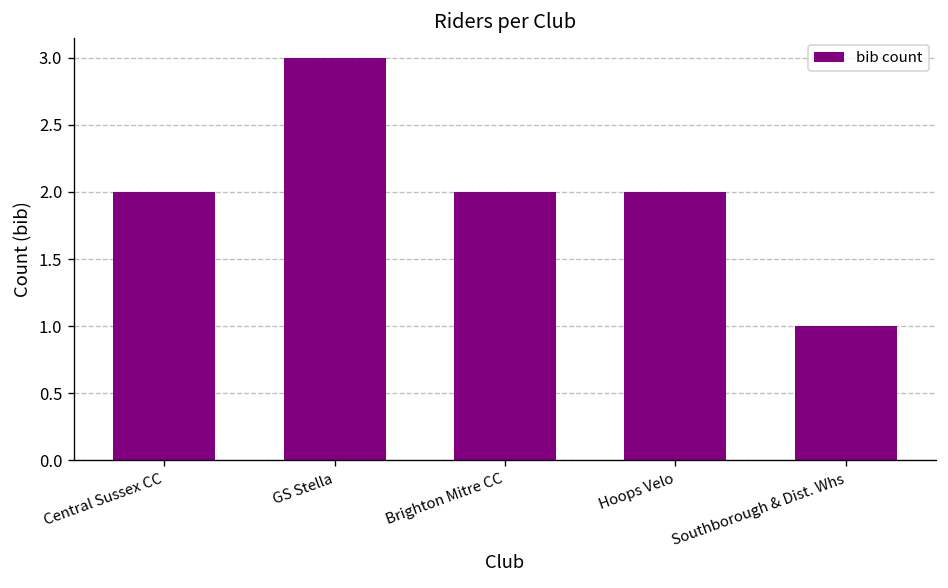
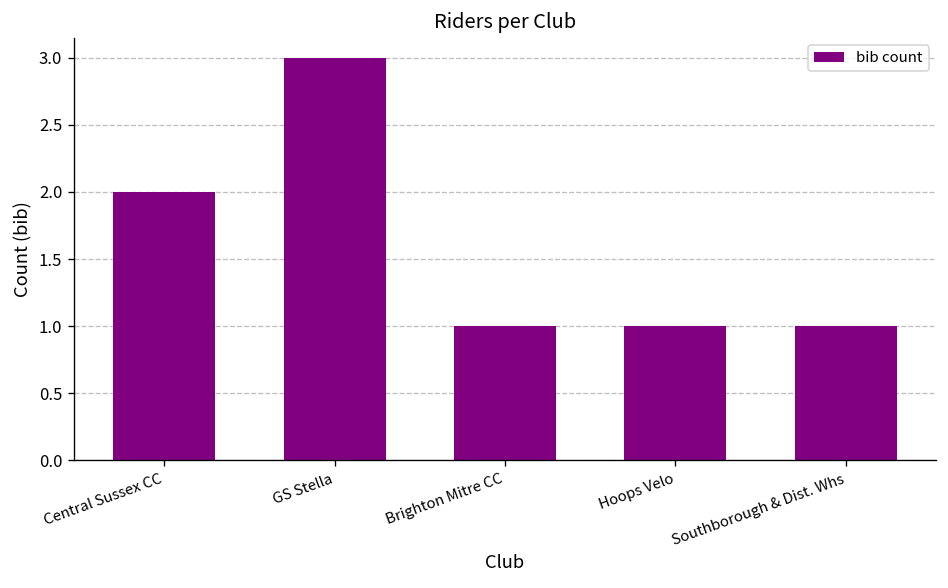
Brighton Mitre CC: 2 -> 1
Hoops Velo: 2 -> 1
